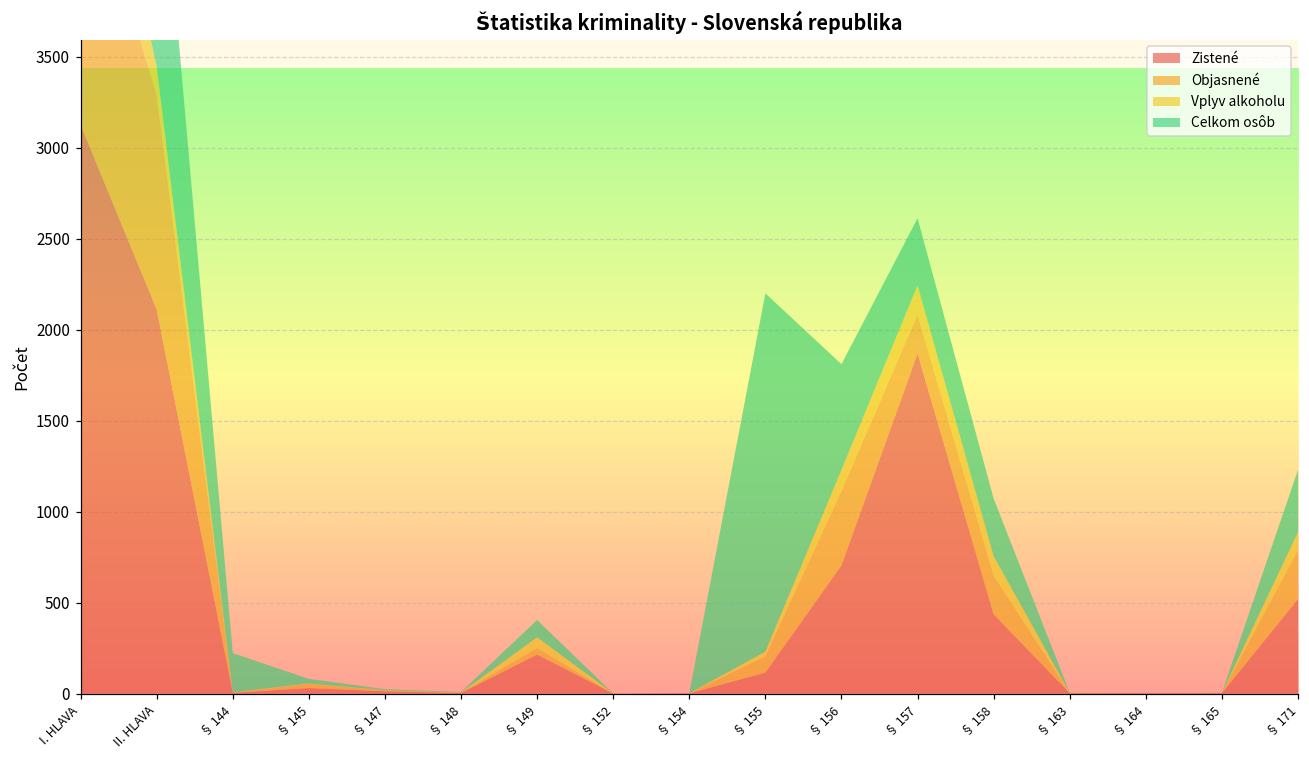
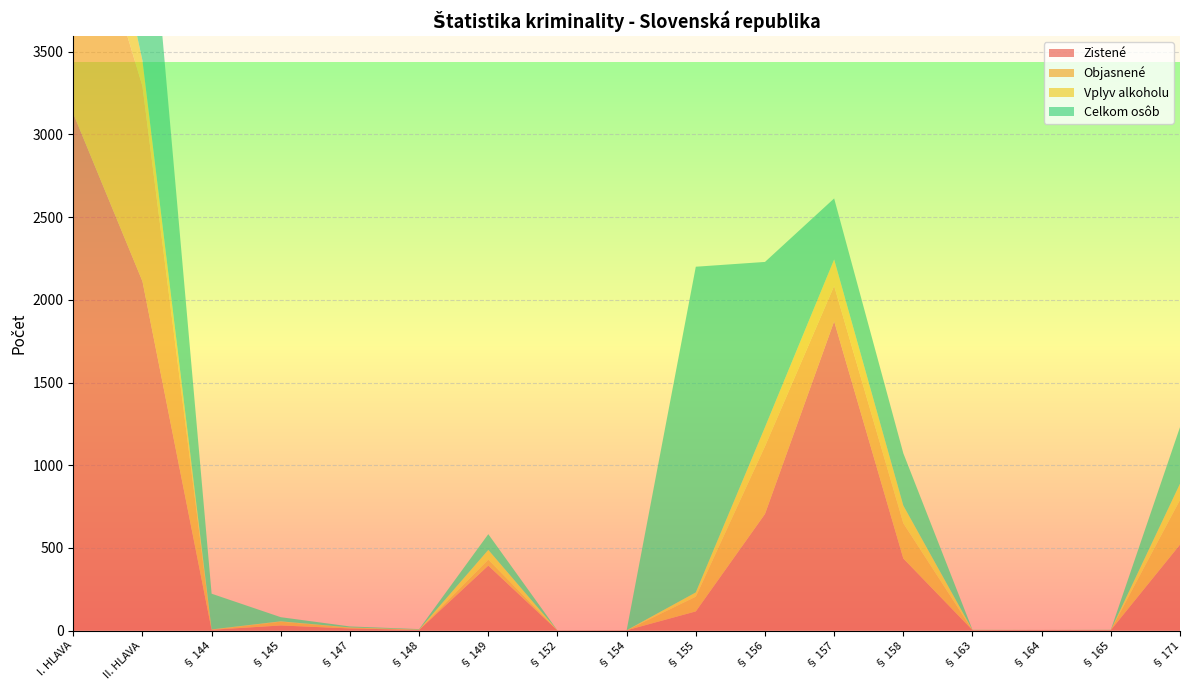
Zistené, § 149: 220 -> 390
Celkom osôb, § 156: 580 -> 1000
